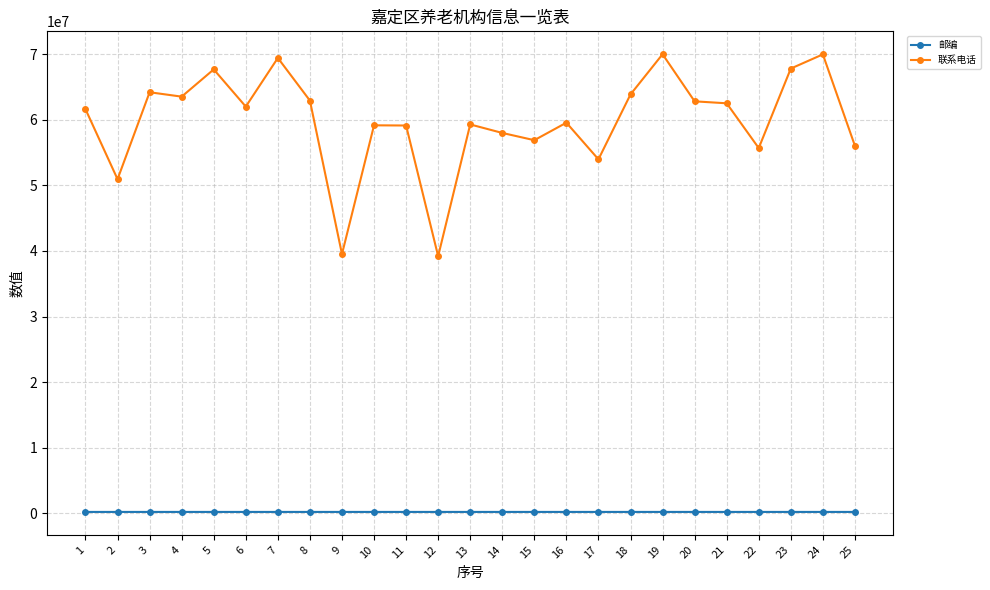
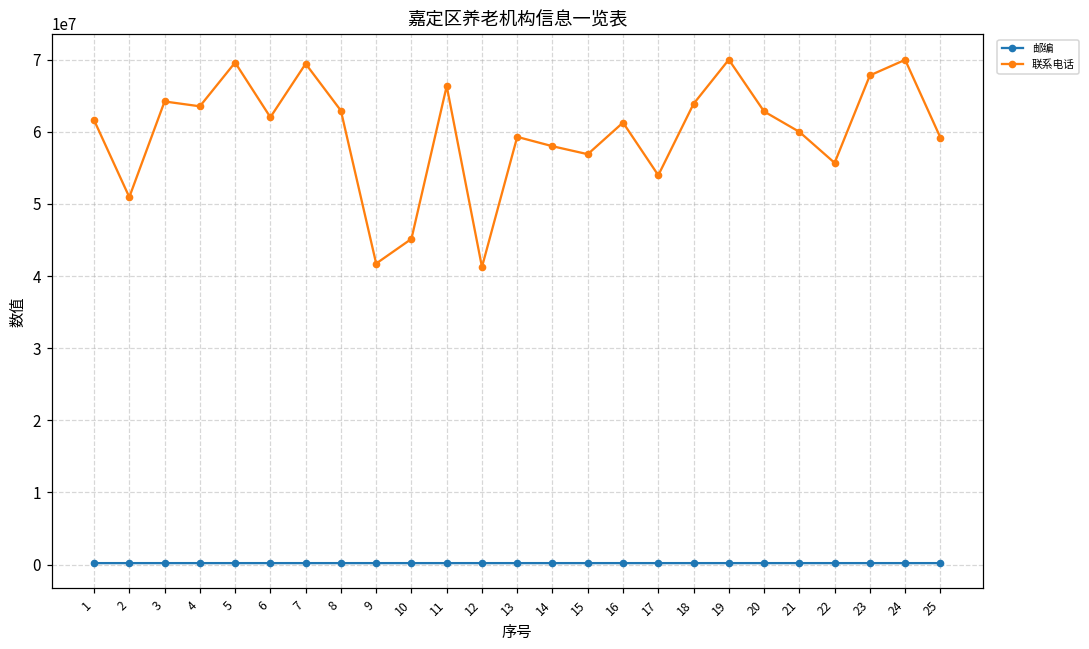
联系电话, 5: 68000000 -> 70000000
联系电话, 9: 40000000 -> 42000000
联系电话, 10: 59000000 -> 45000000
联系电话, 11: 59000000 -> 66000000
联系电话, 12: 39000000 -> 41000000
联系电话, 16: 60000000 -> 61000000
联系电话, 21: 63000000 -> 60000000
联系电话, 25: 56000000 -> 59000000
